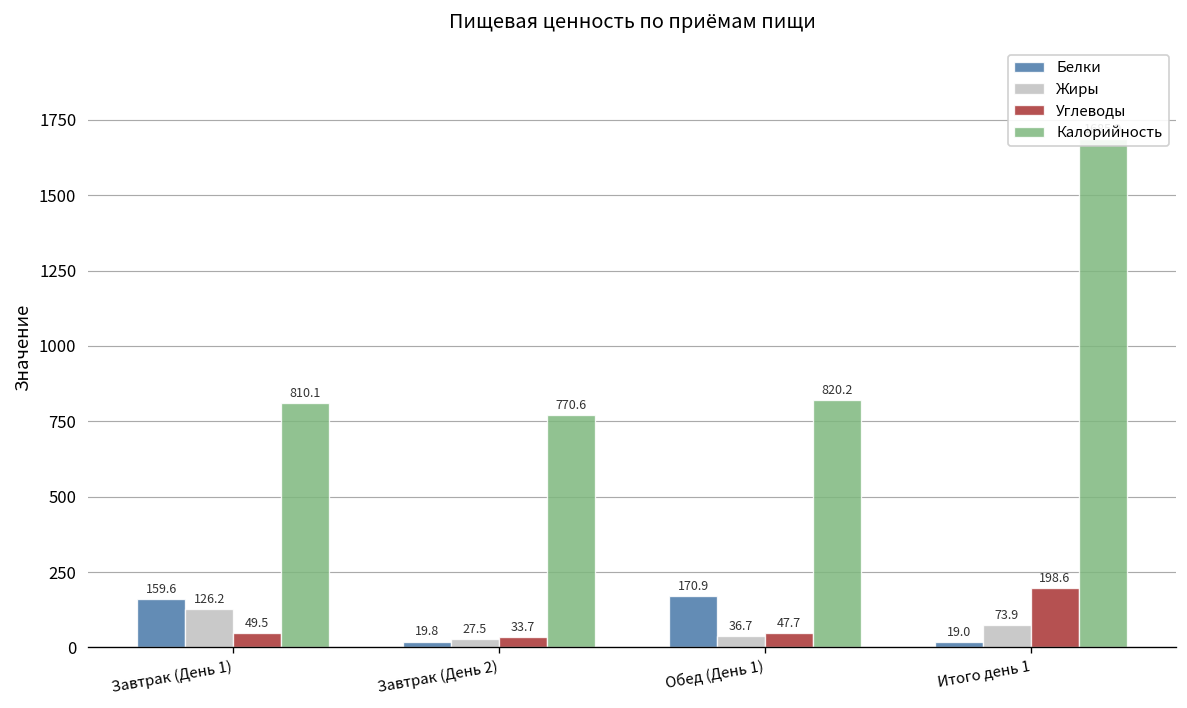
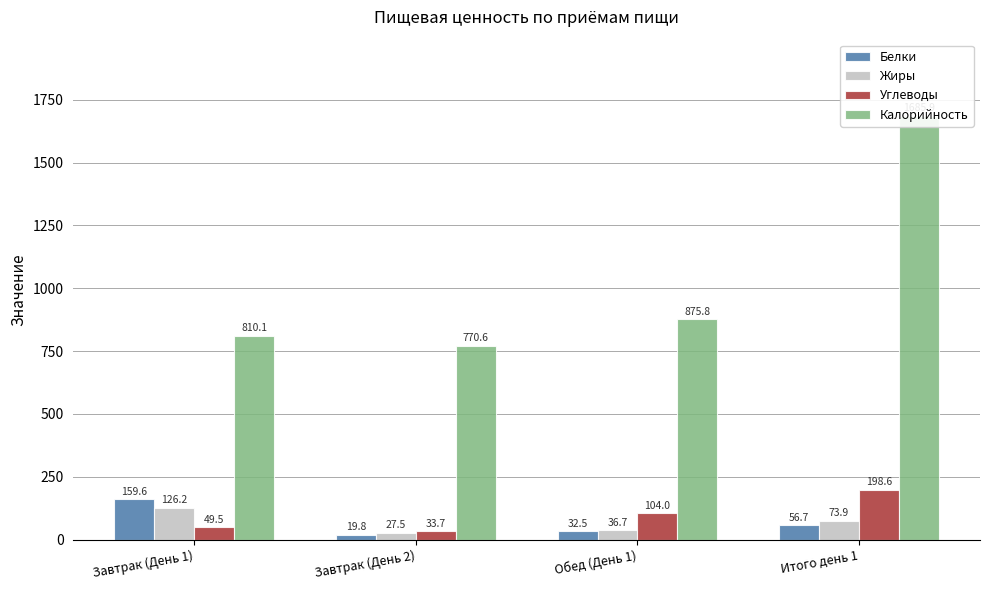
Белки, Обед (День 1): 170.9 -> 32.5
Углеводы, Обед (День 1): 47.7 -> 104.0
Калорийность, Обед (День 1): 820.2 -> 875.8
Белки, Итого день 1: 19.0 -> 56.7
